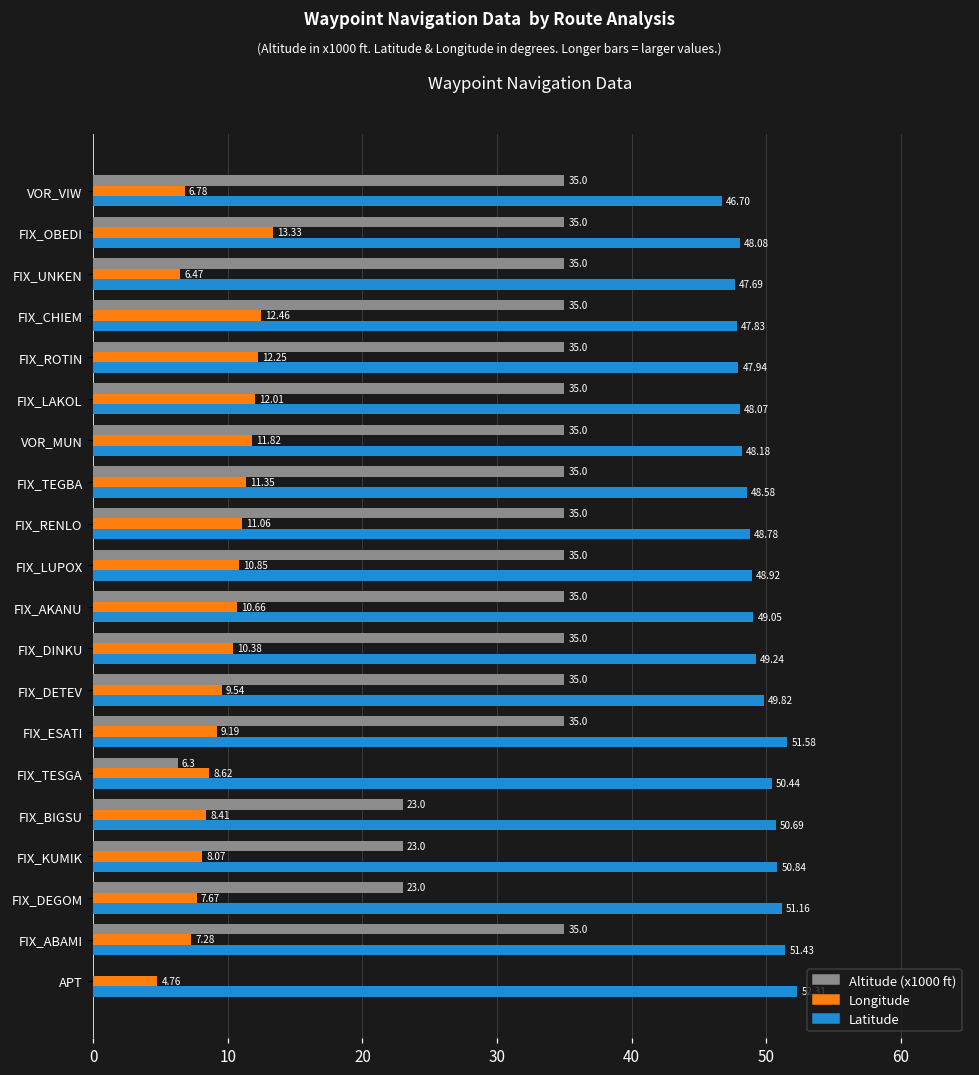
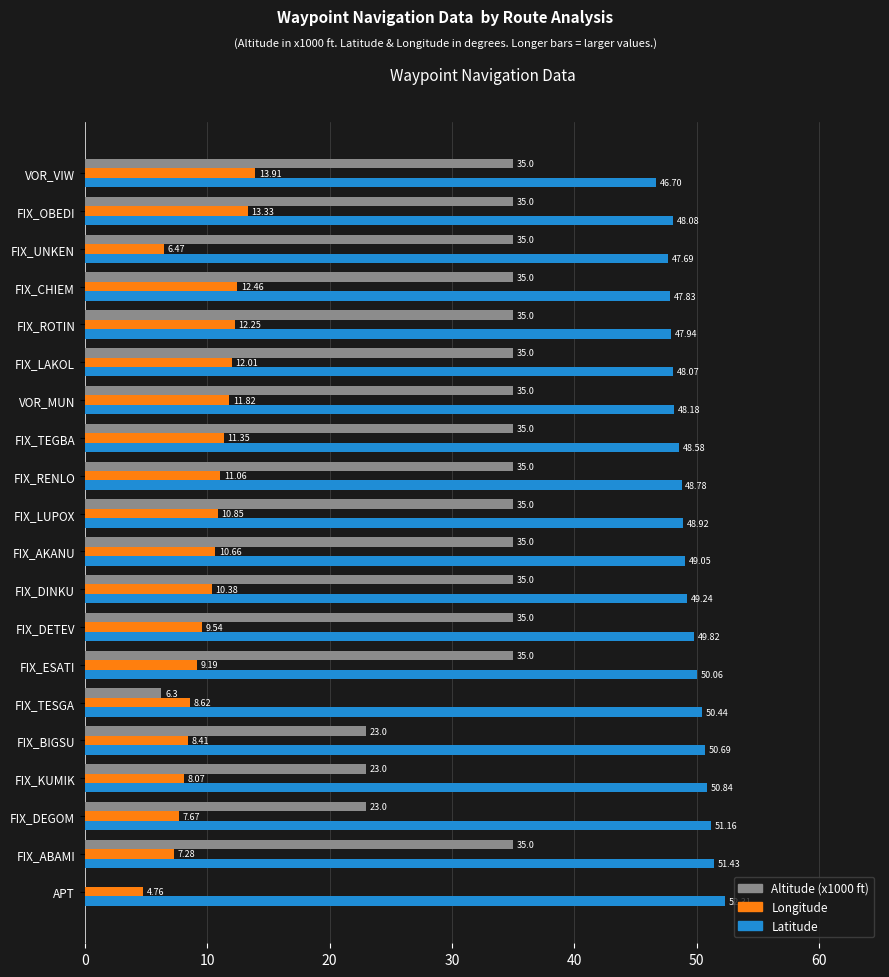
Longitude, VOR_VIW: 6.78 -> 13.91
Latitude, FIX_ESATI: 51.58 -> 50.06
